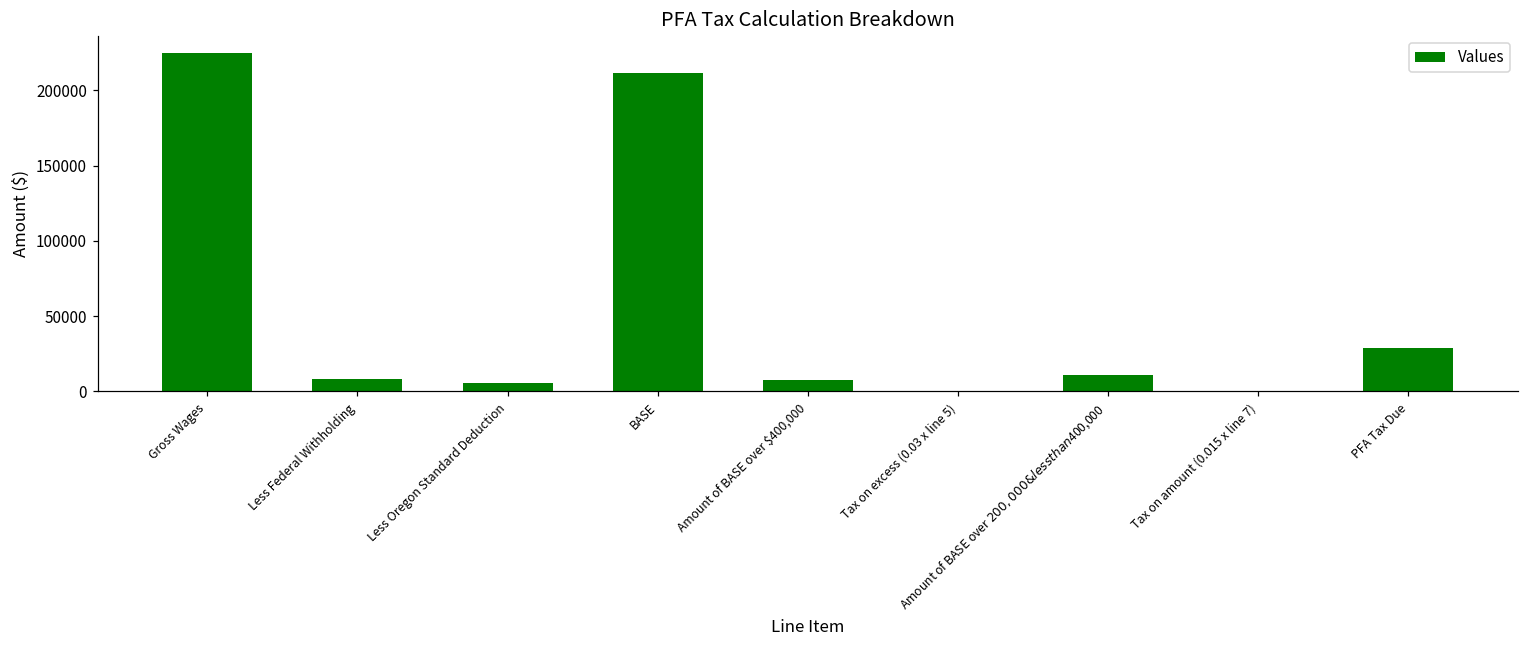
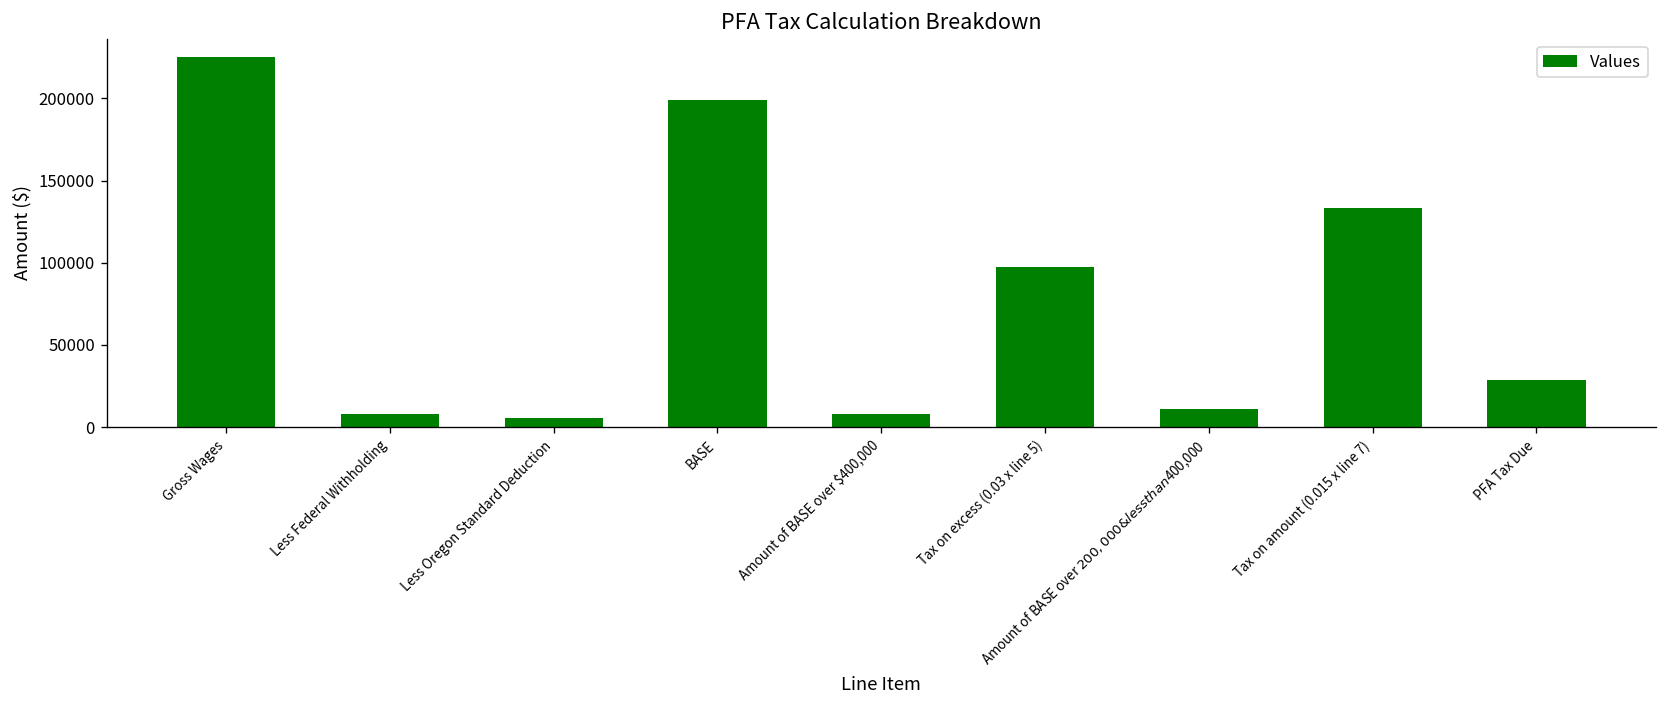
BASE: 211000 -> 199000
Tax on excess (0.03 x line 5): 0 -> 97000
Tax on amount (0.015 x line 7): 0 -> 134000
